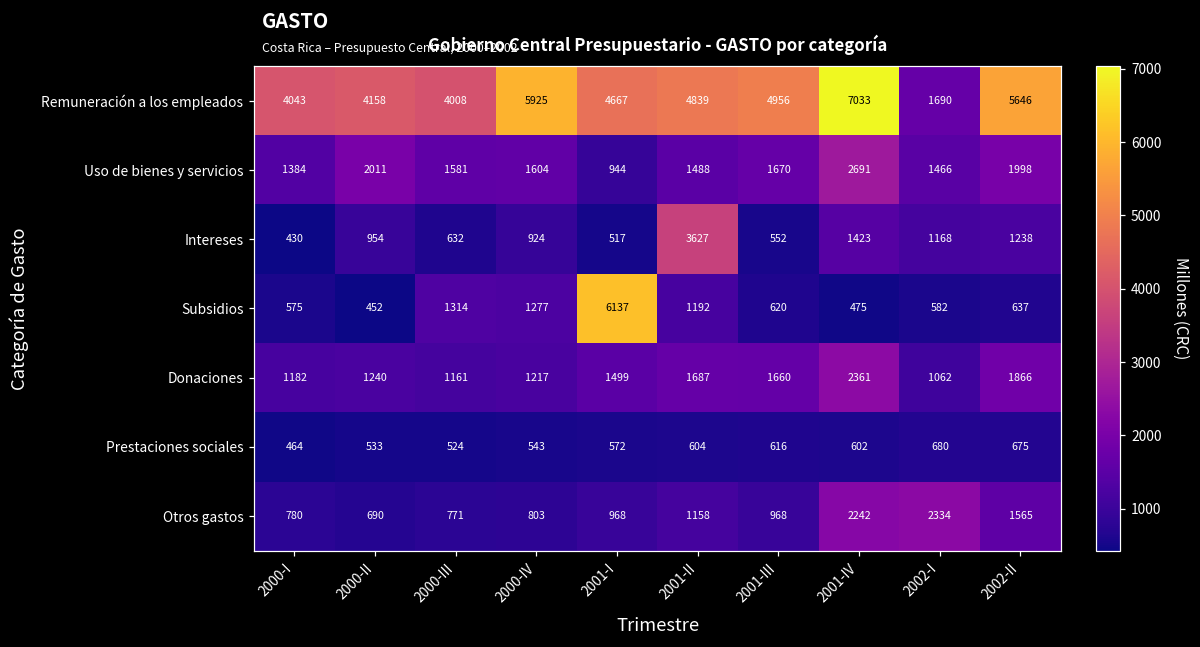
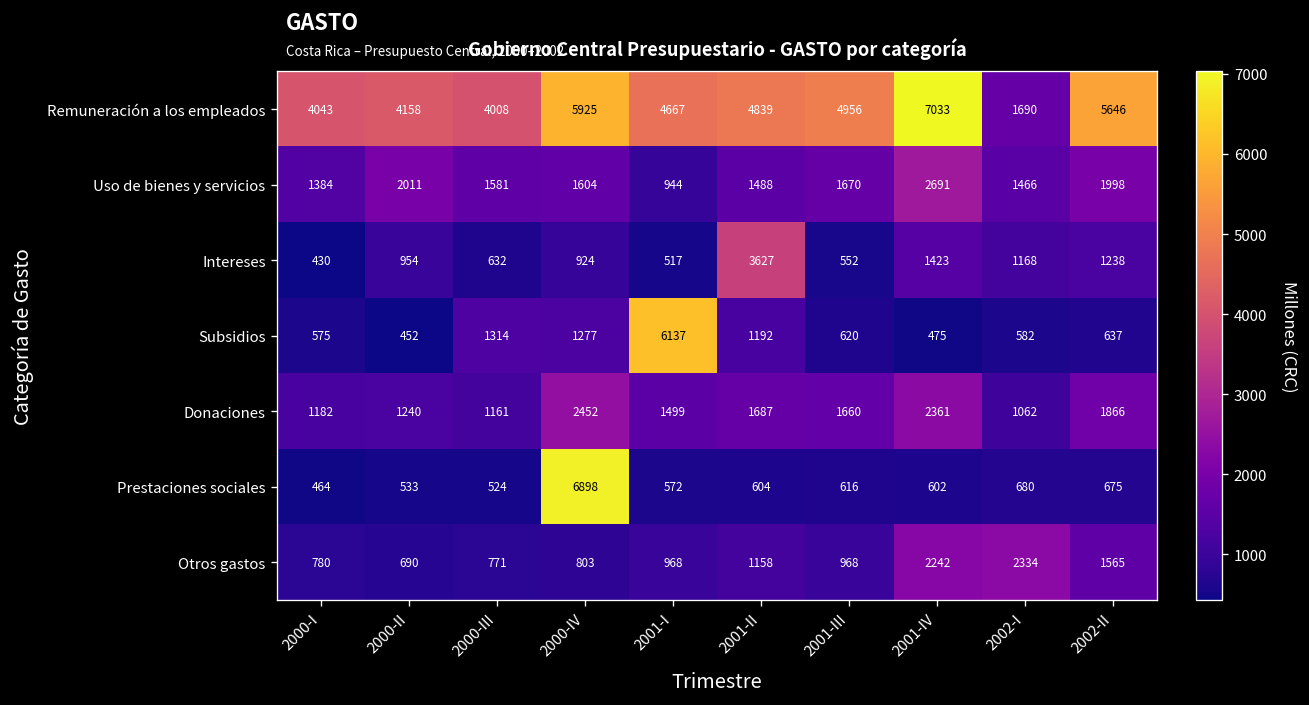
Donaciones, 2000-IV: 1217 -> 2452
Prestaciones sociales, 2000-IV: 543 -> 6898
